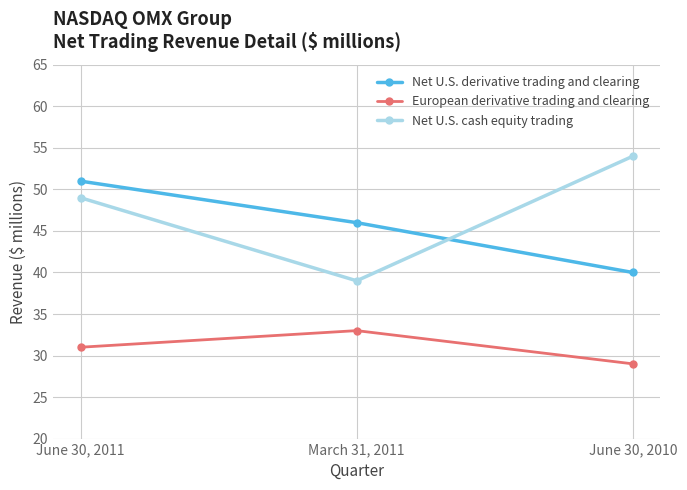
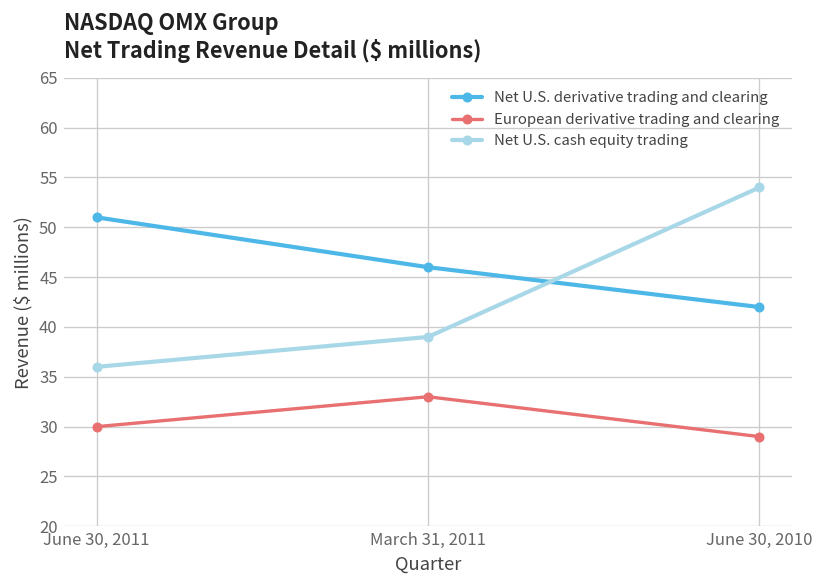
European derivative trading and clearing, June 30, 2011: 31 -> 30
Net U.S. cash equity trading, June 30, 2011: 49 -> 36
Net U.S. derivative trading and clearing, June 30, 2010: 40 -> 42
